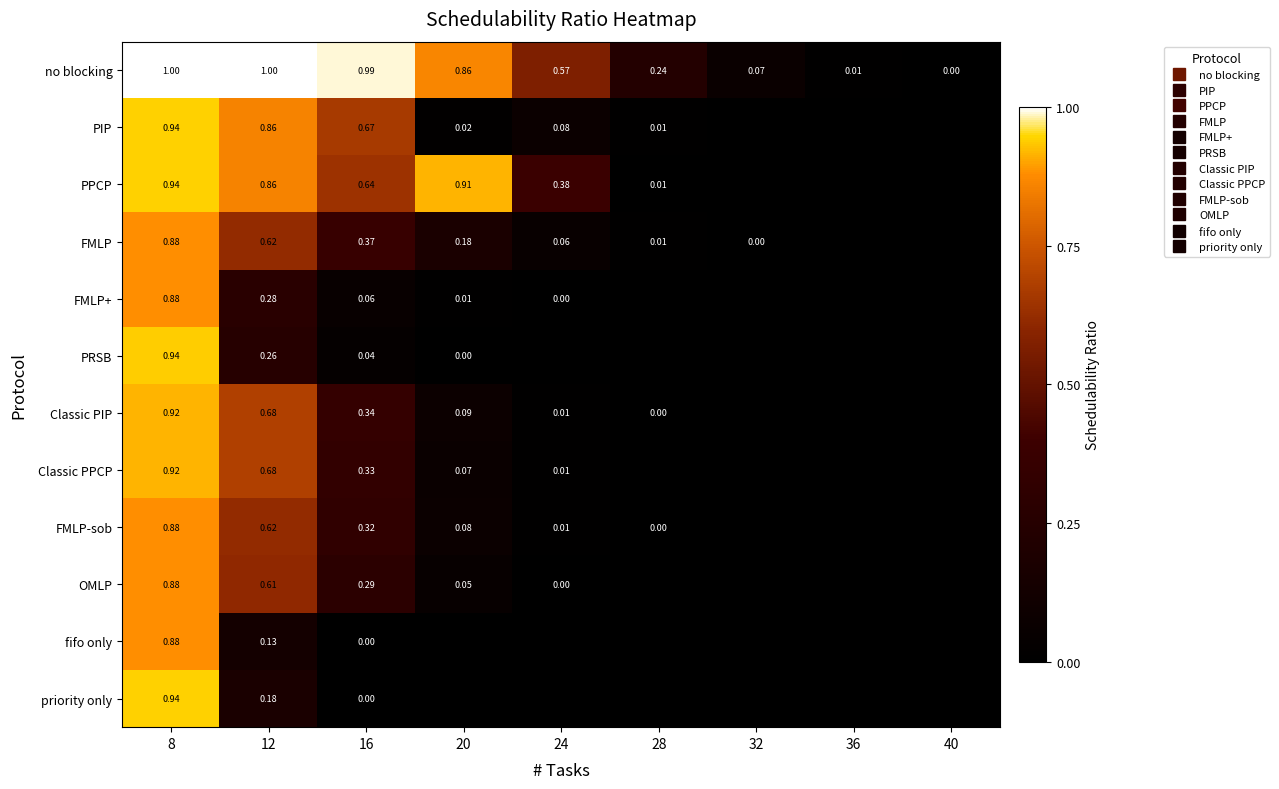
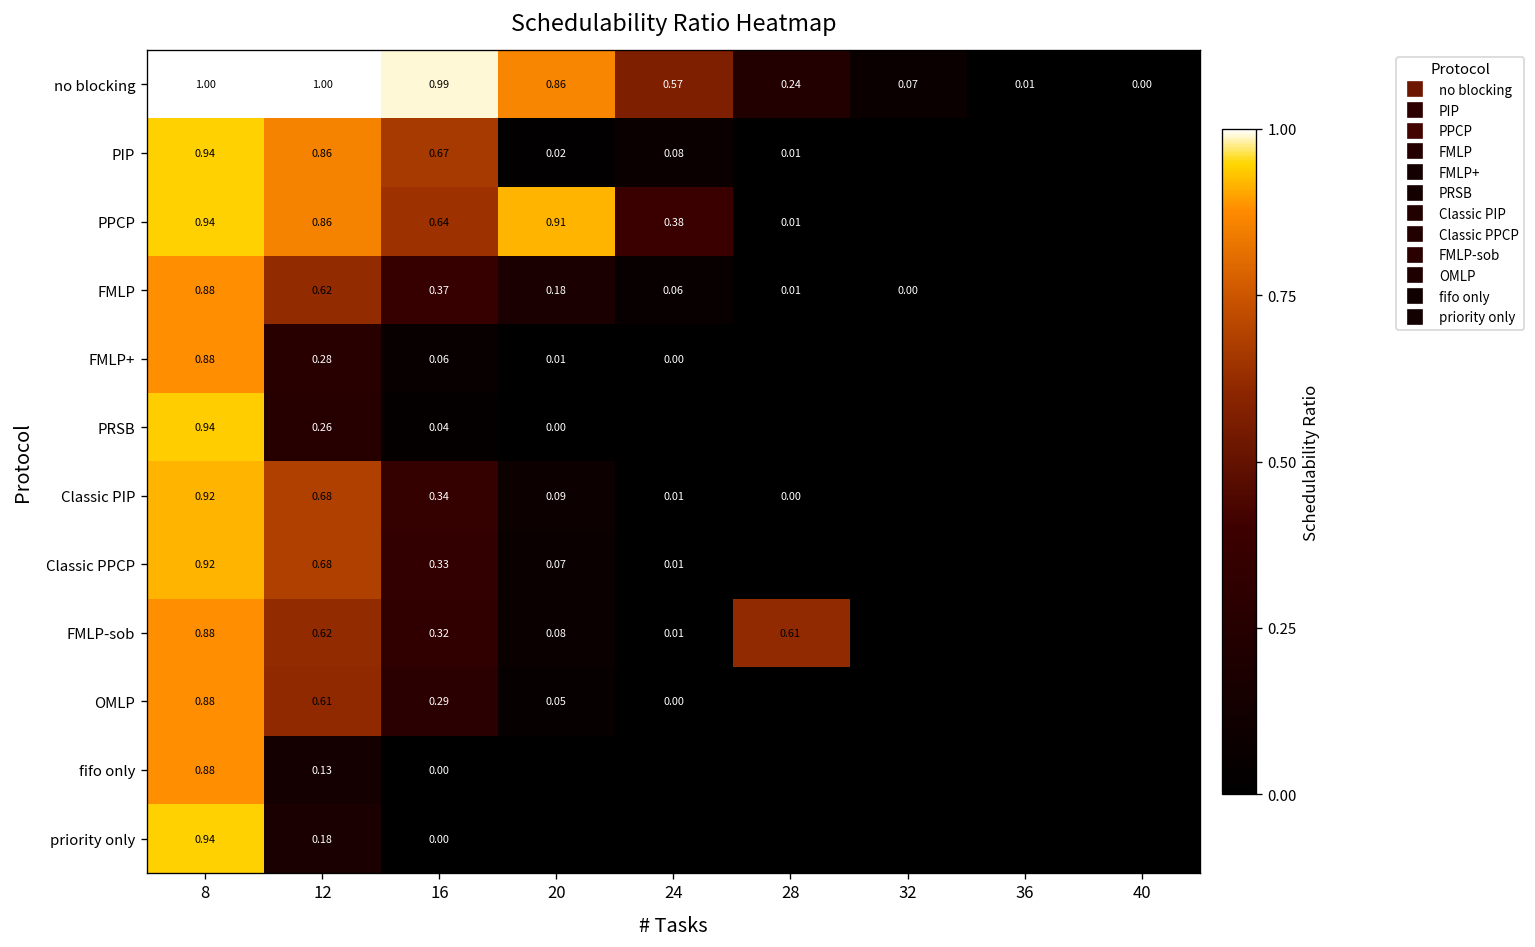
FMLP-sob, 28: 0.00 -> 0.61
